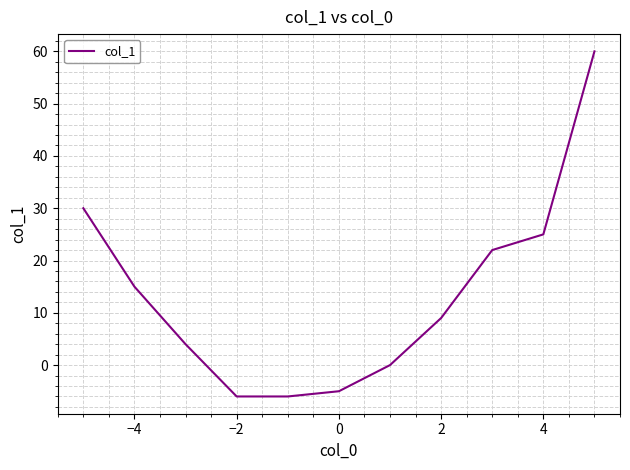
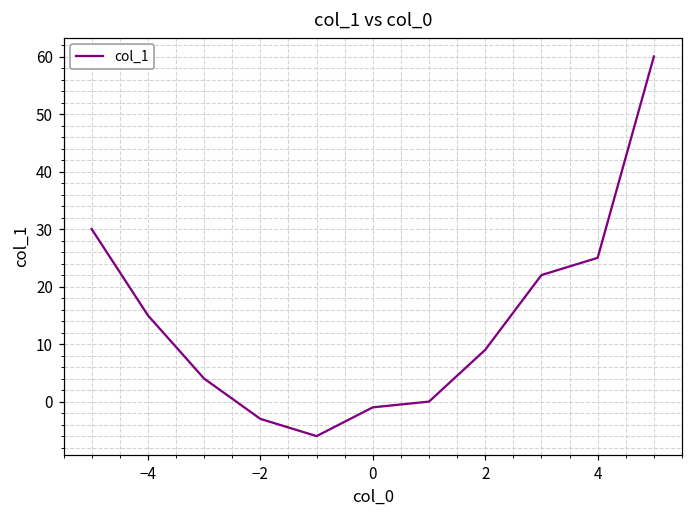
−2: -6 -> -3
0: -5 -> -1
